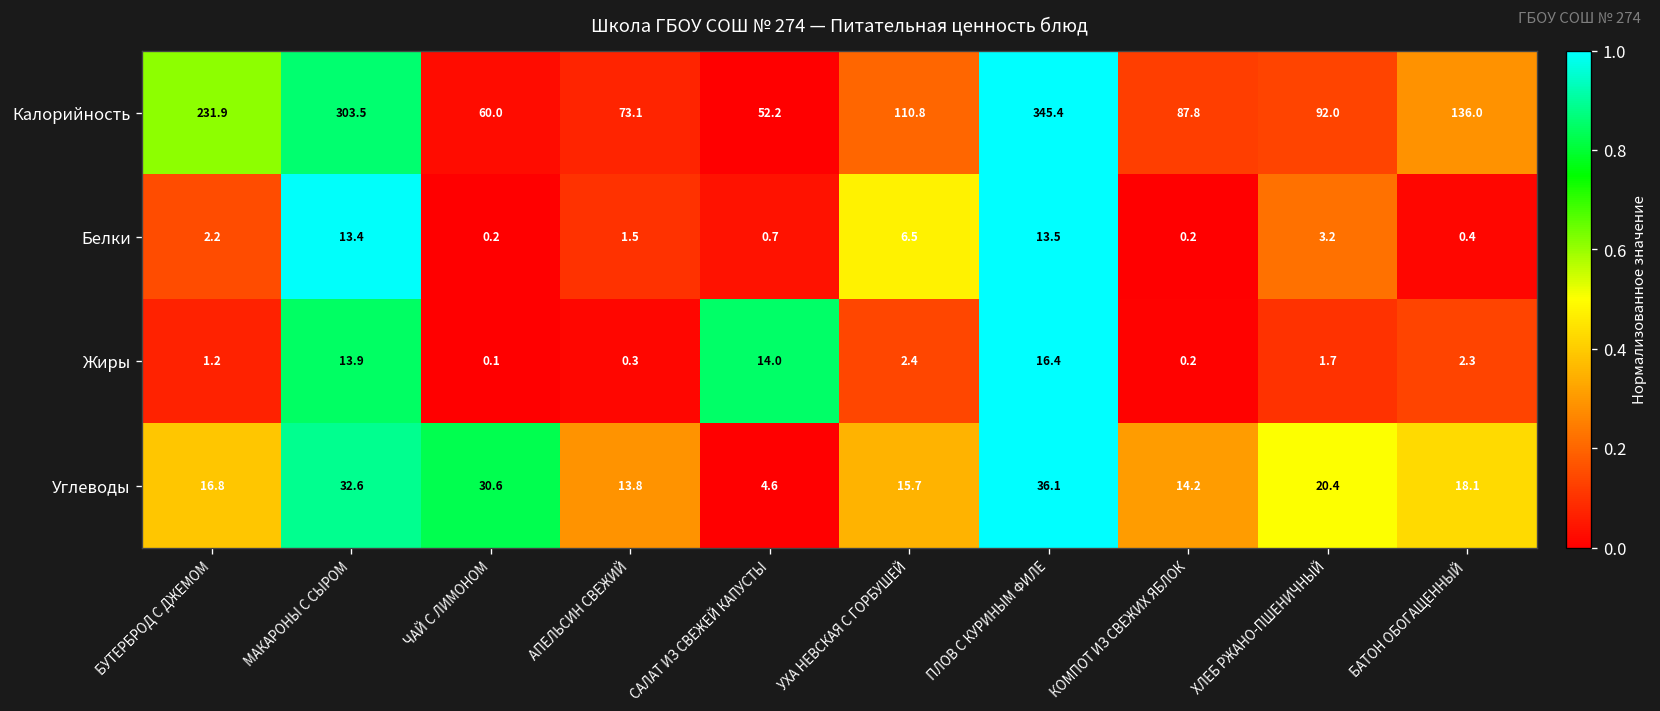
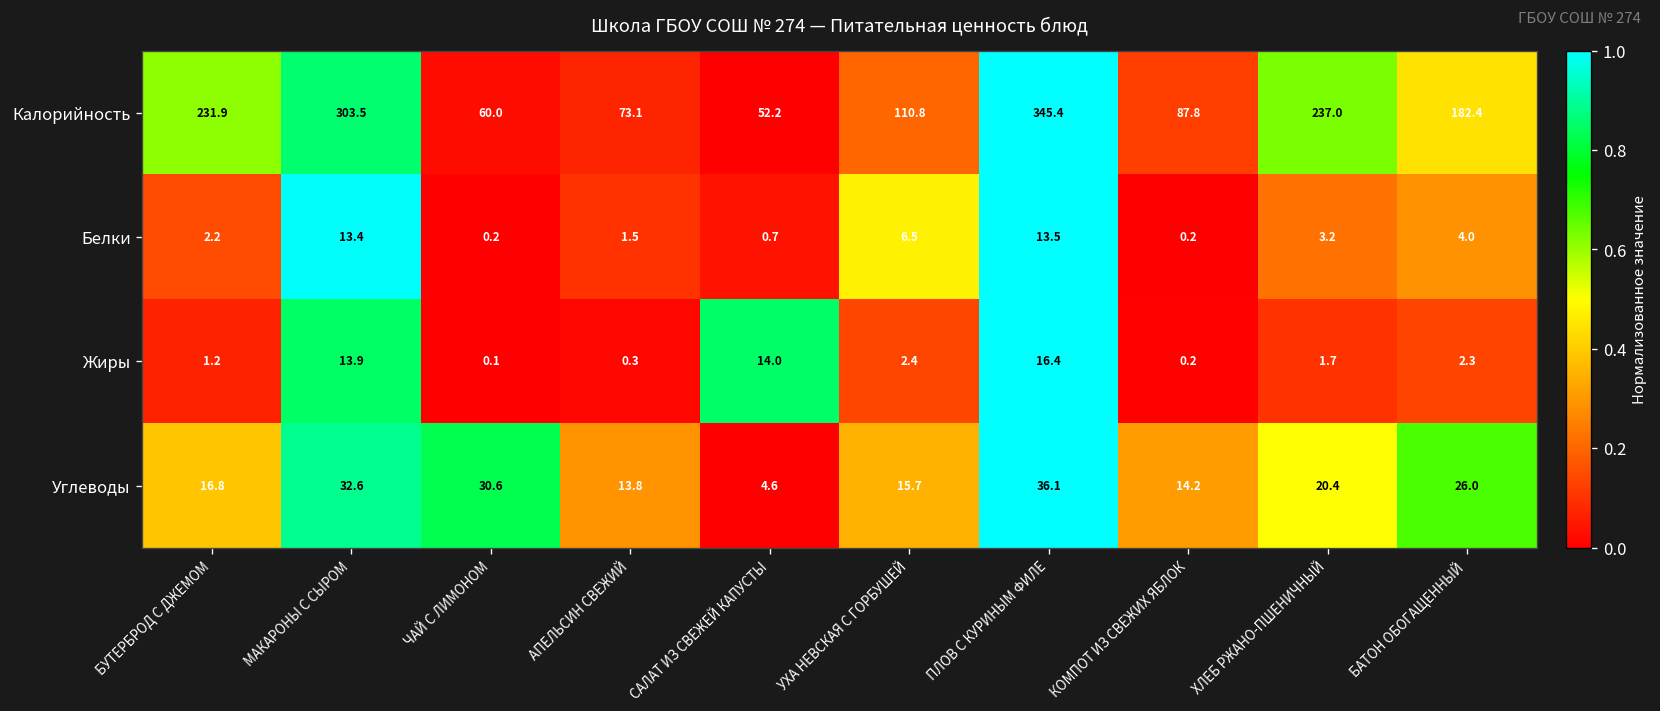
Калорийность, ХЛЕБ РЖАНО-ПШЕНИЧНЫЙ: 92.0 -> 237.0
Калорийность, БАТОН ОБОГАЩЕННЫЙ: 136.0 -> 182.4
Белки, БАТОН ОБОГАЩЕННЫЙ: 0.4 -> 4.0
Углеводы, БАТОН ОБОГАЩЕННЫЙ: 18.1 -> 26.0
